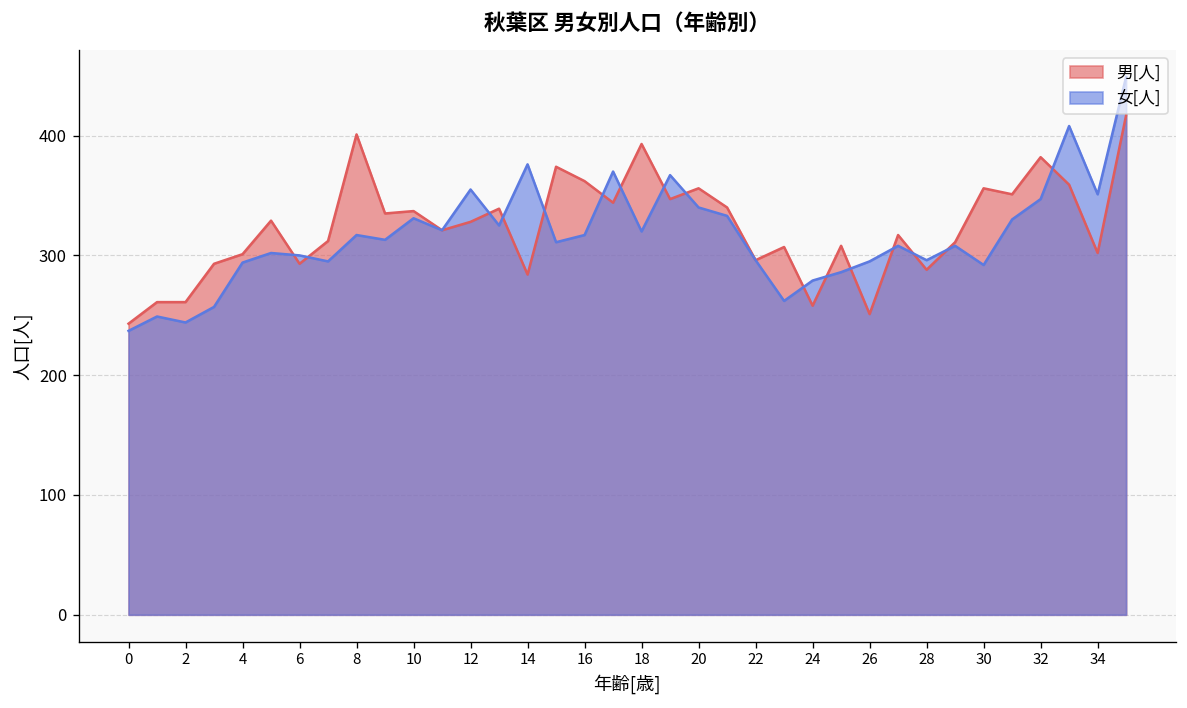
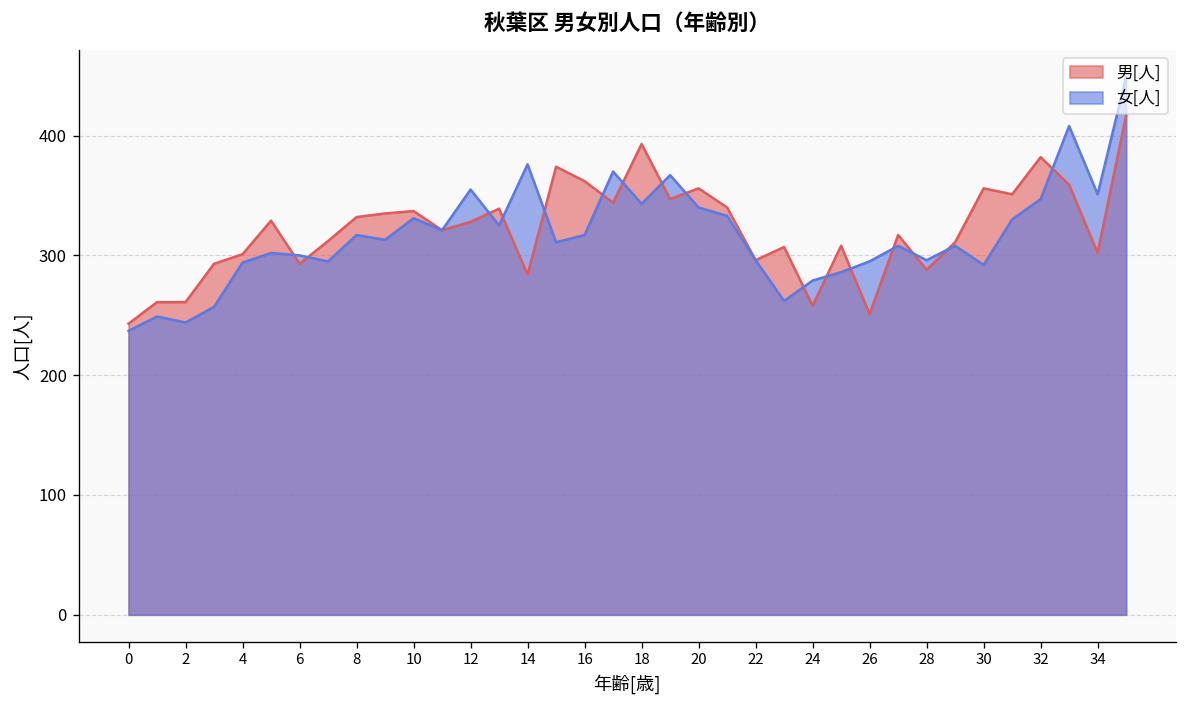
男[人], 8: 400 -> 330
女[人], 18: 320 -> 340
